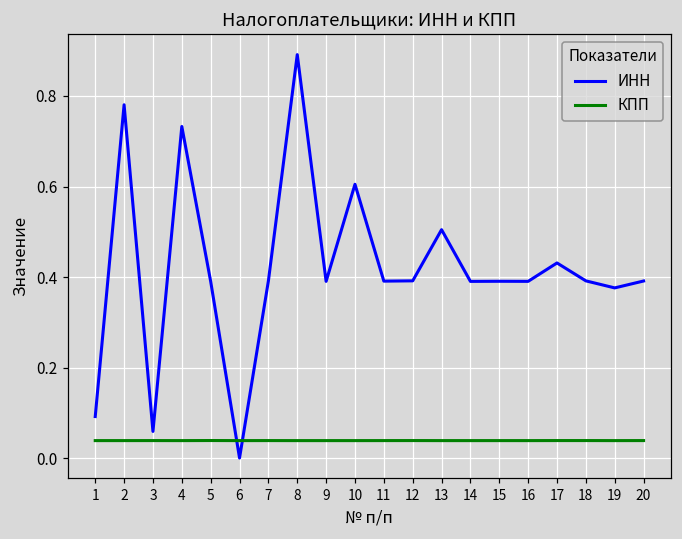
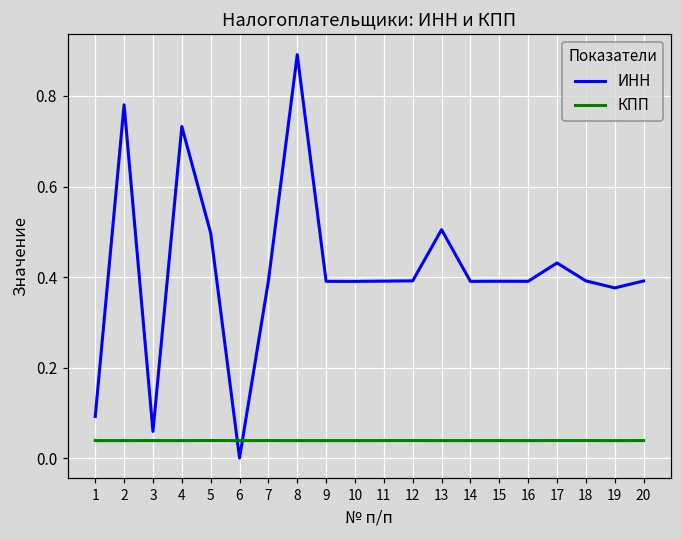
ИНН, 5: 0.39 -> 0.50
ИНН, 10: 0.60 -> 0.39
